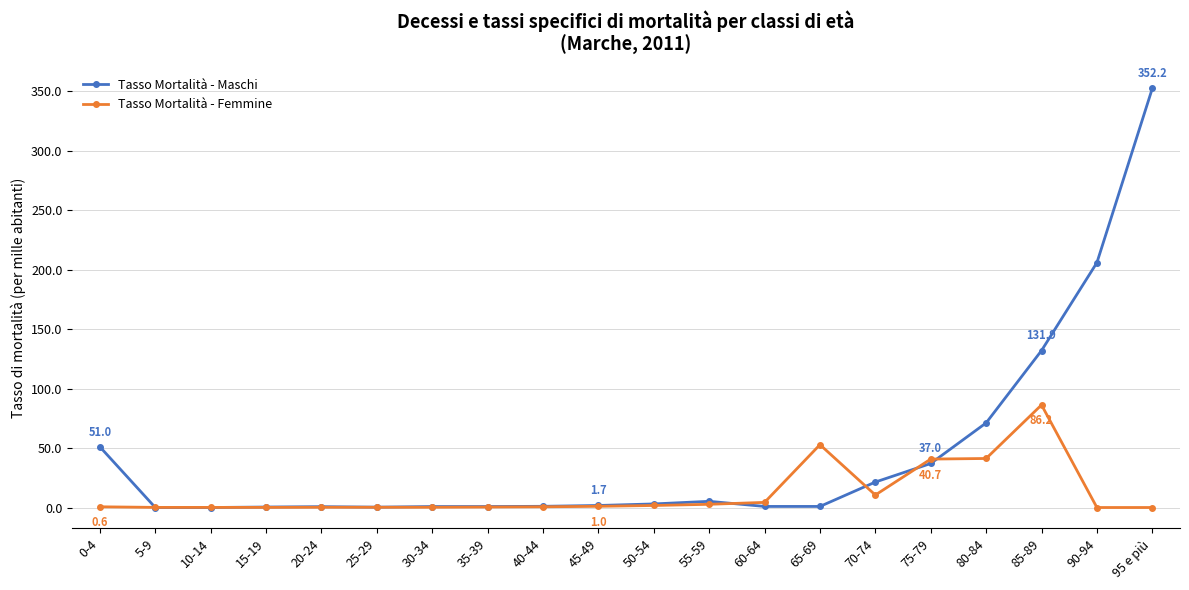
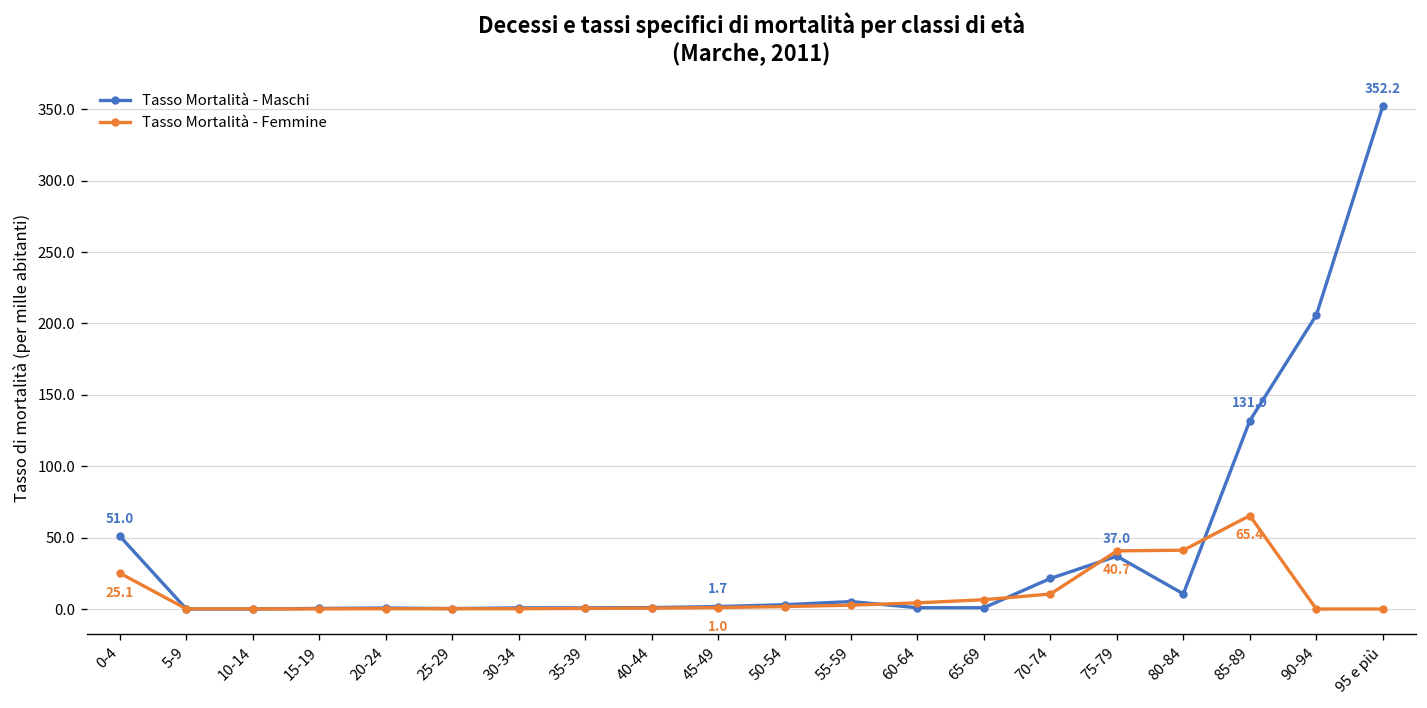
Tasso Mortalità - Femmine, 0-4: 0.6 -> 25.1
Tasso Mortalità - Femmine, 65-69: 53 -> 7
Tasso Mortalità - Maschi, 80-84: 71 -> 11
Tasso Mortalità - Femmine, 85-89: 86.2 -> 65.4
